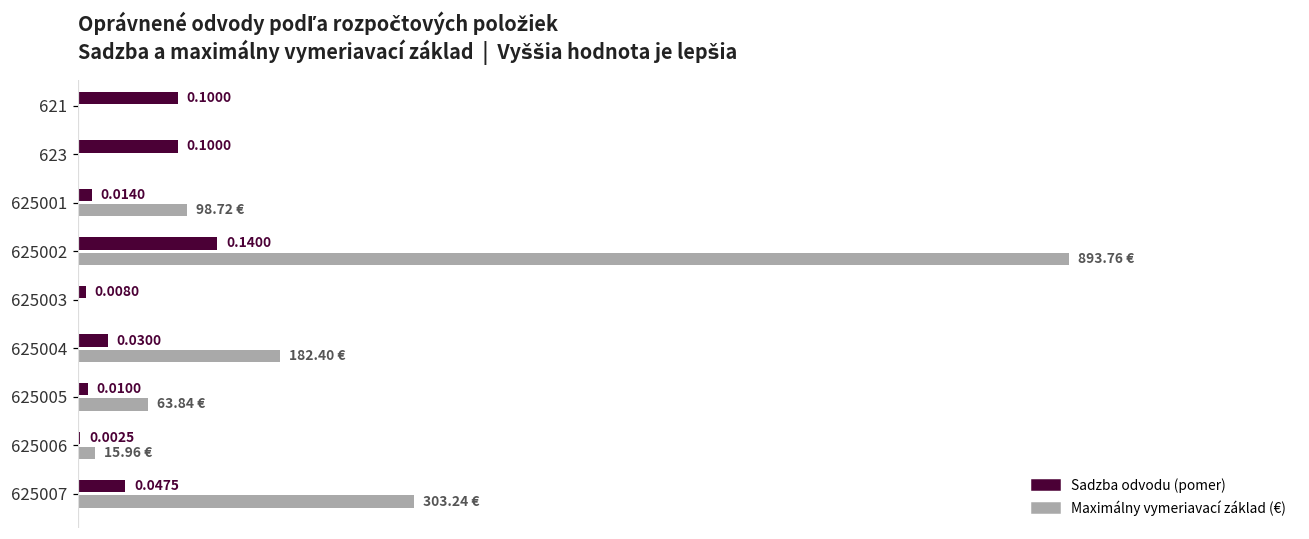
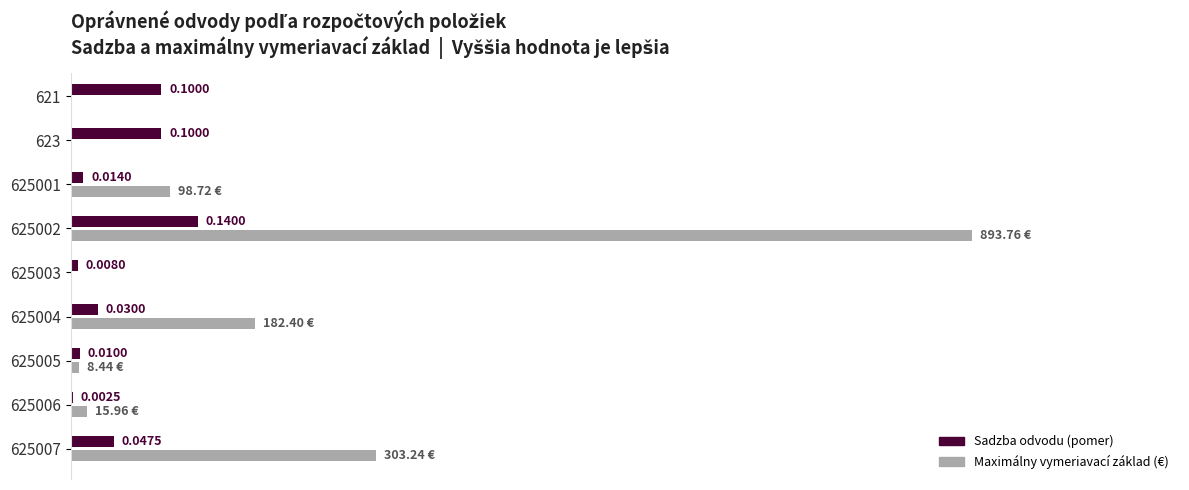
Maximálny vymeriavací základ (€), 625005: 63.84 -> 8.44
